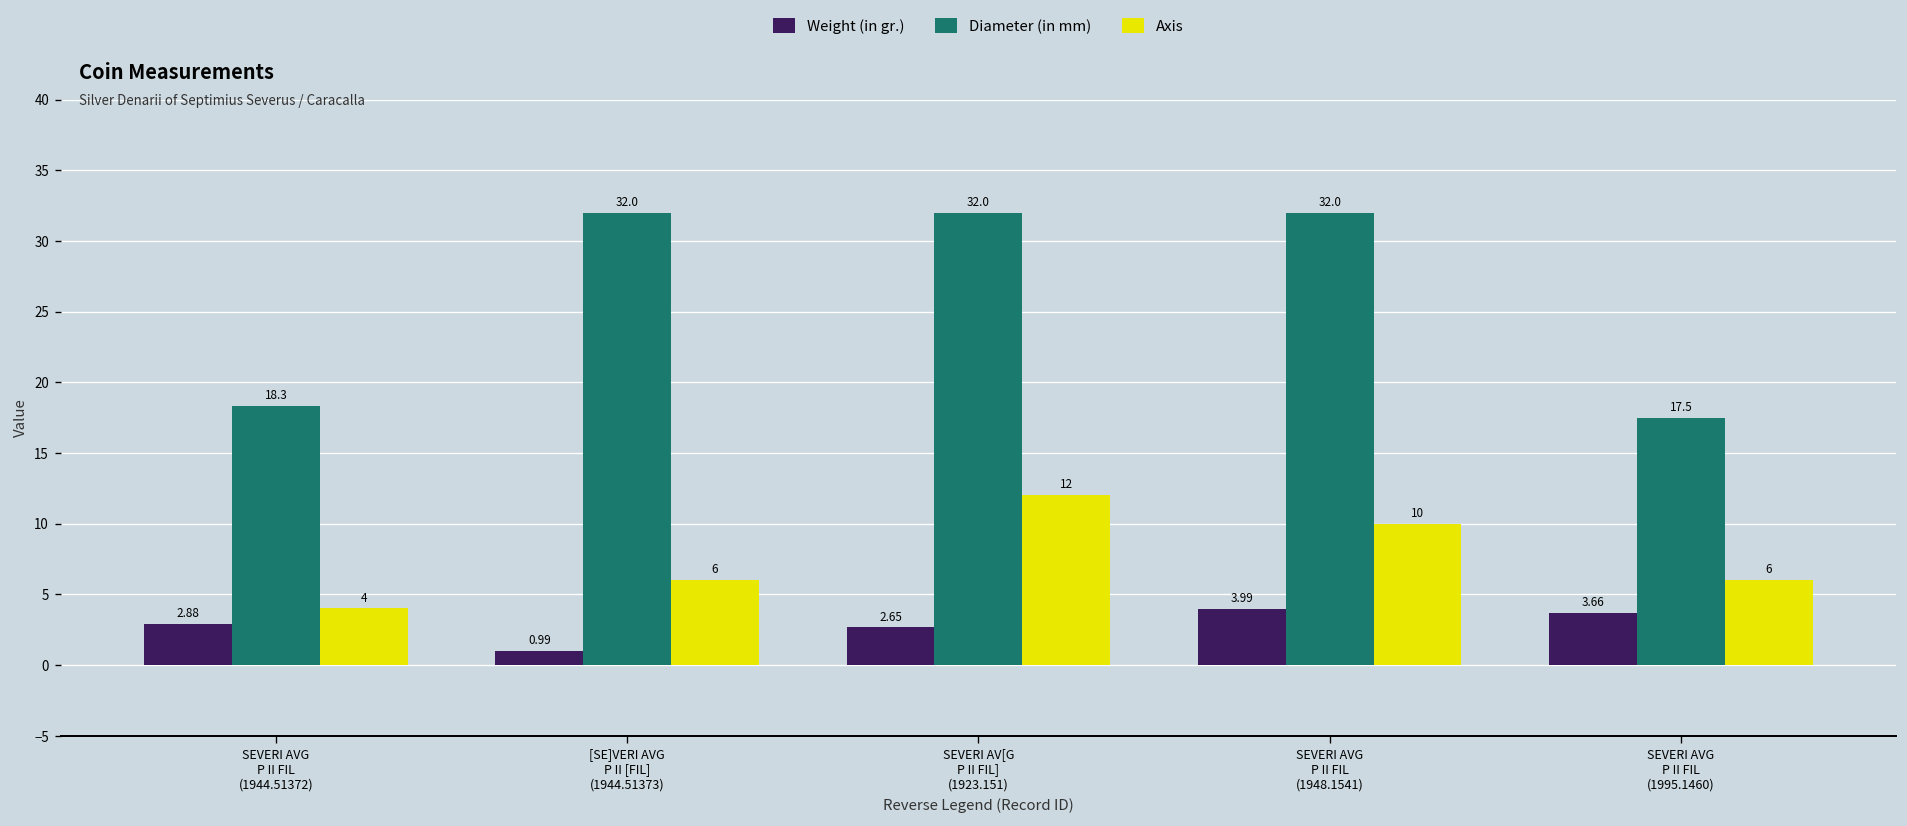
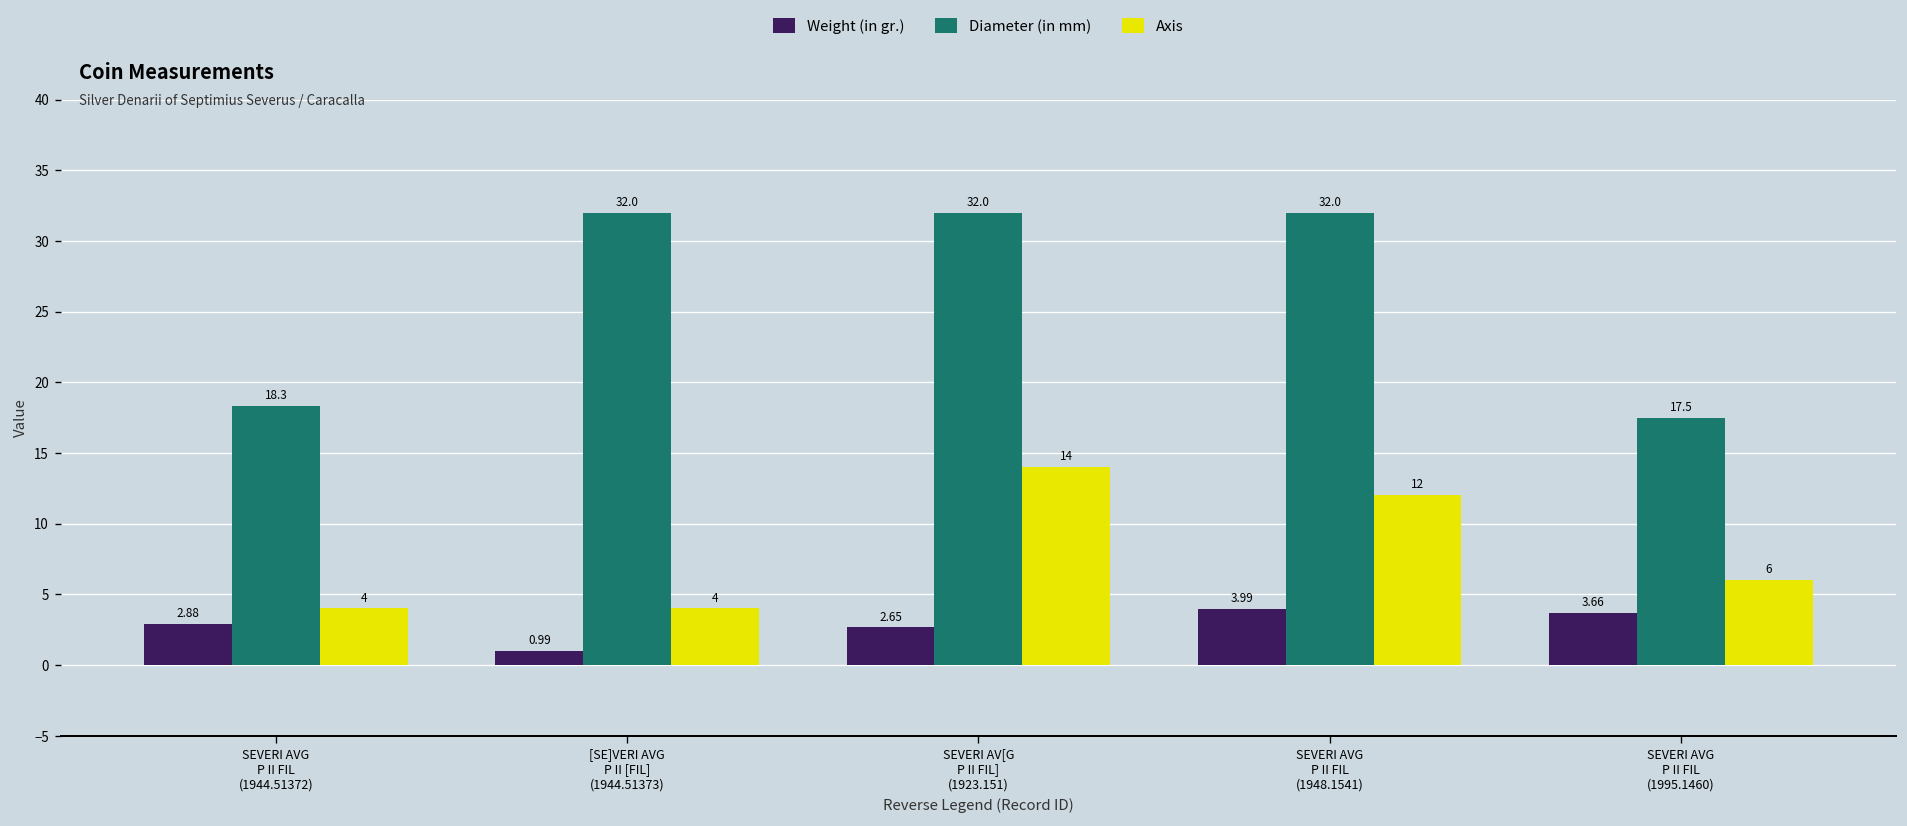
Axis, [SE]VERI AVG P II [FIL] (1944.51373): 6 -> 4
Axis, SEVERI AV[G P II FIL] (1923.151): 12 -> 14
Axis, SEVERI AVG P II FIL (1948.1541): 10 -> 12
